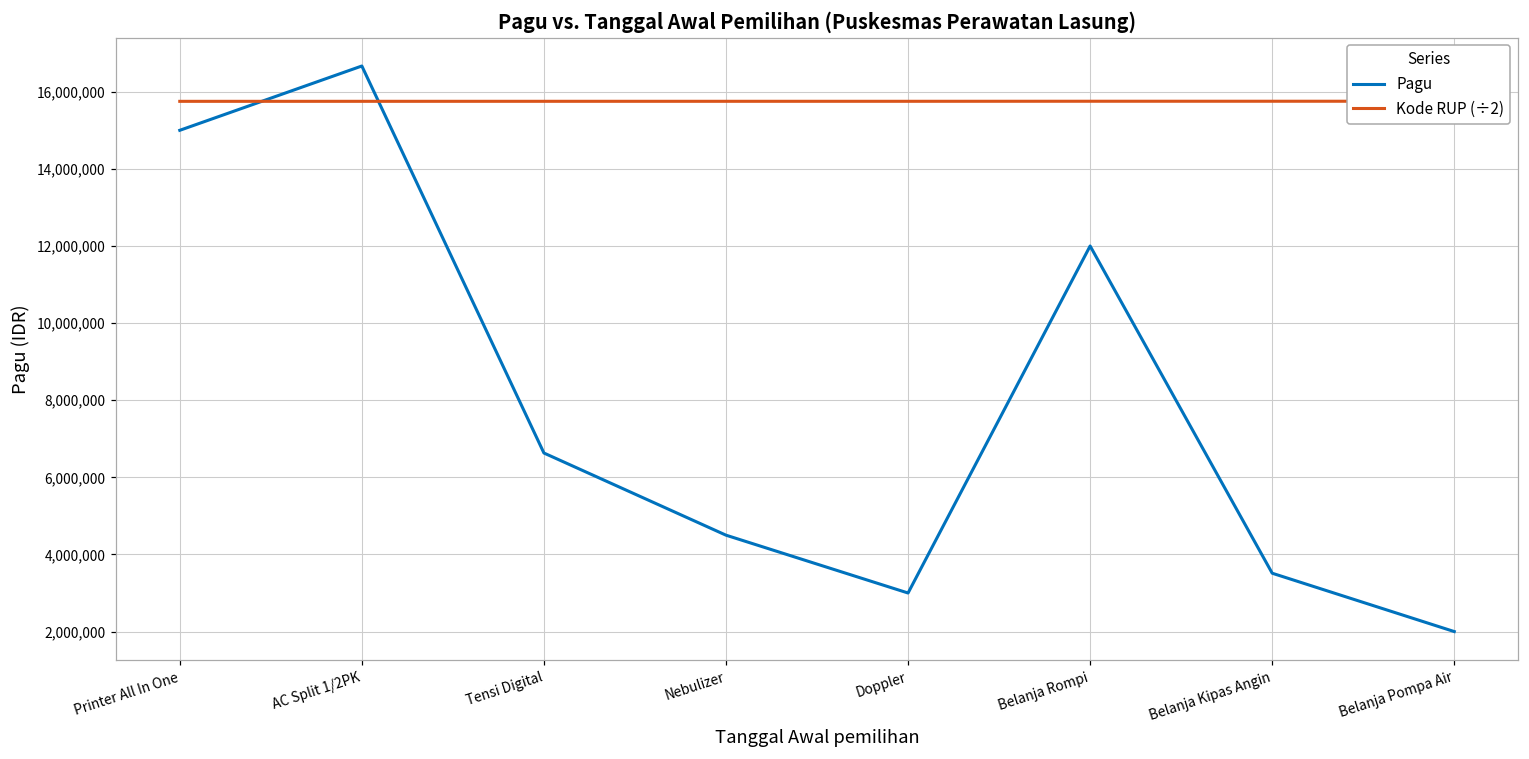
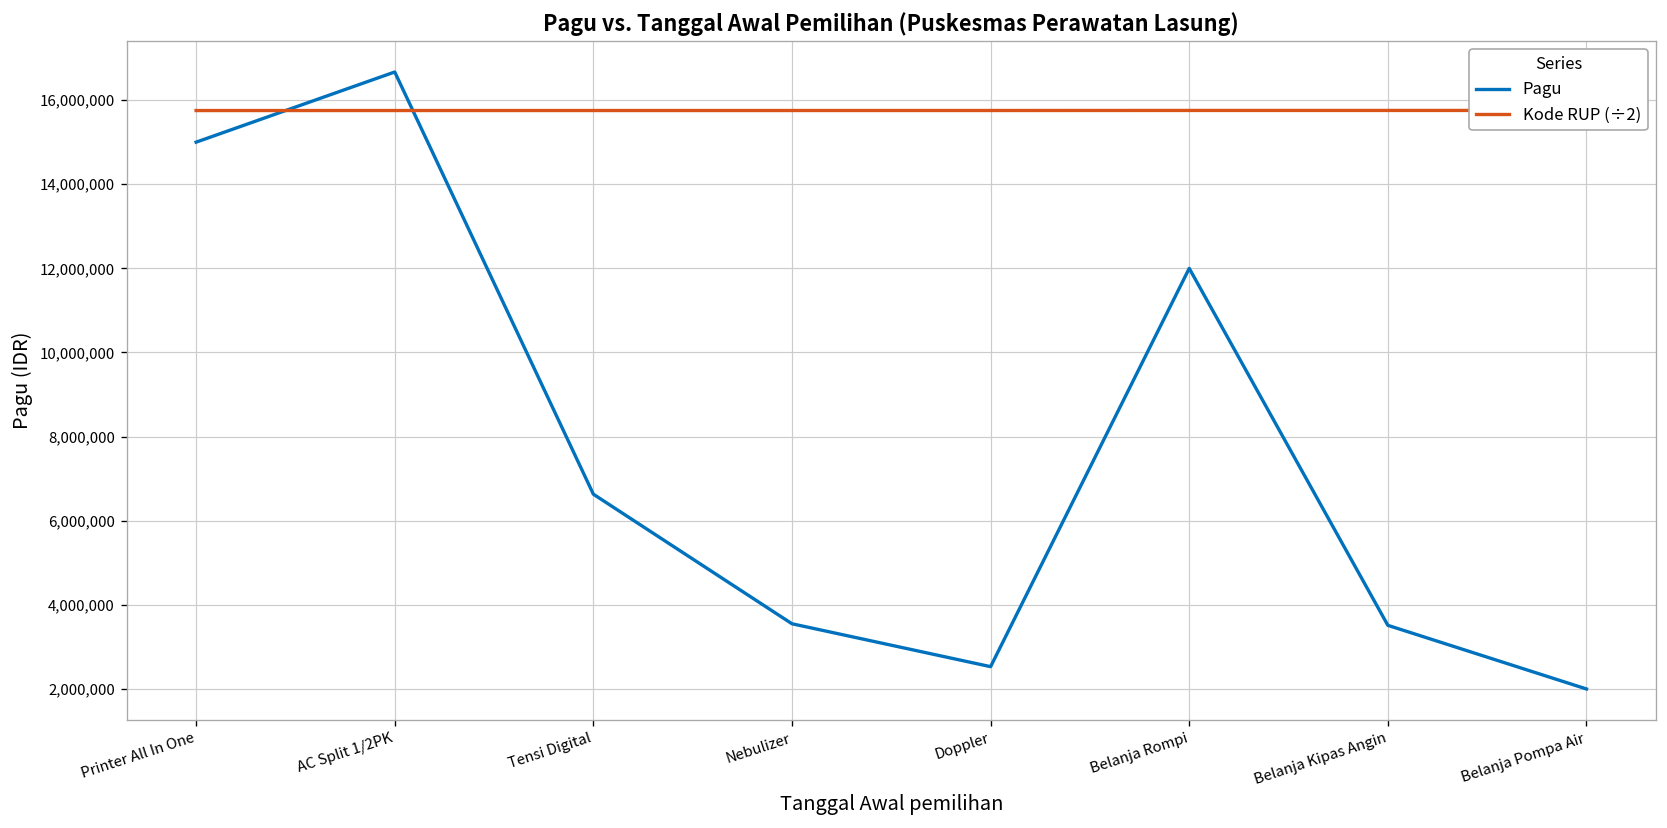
Pagu, Nebulizer: 4,500,000 -> 3,600,000
Pagu, Doppler: 3,000,000 -> 2,500,000
